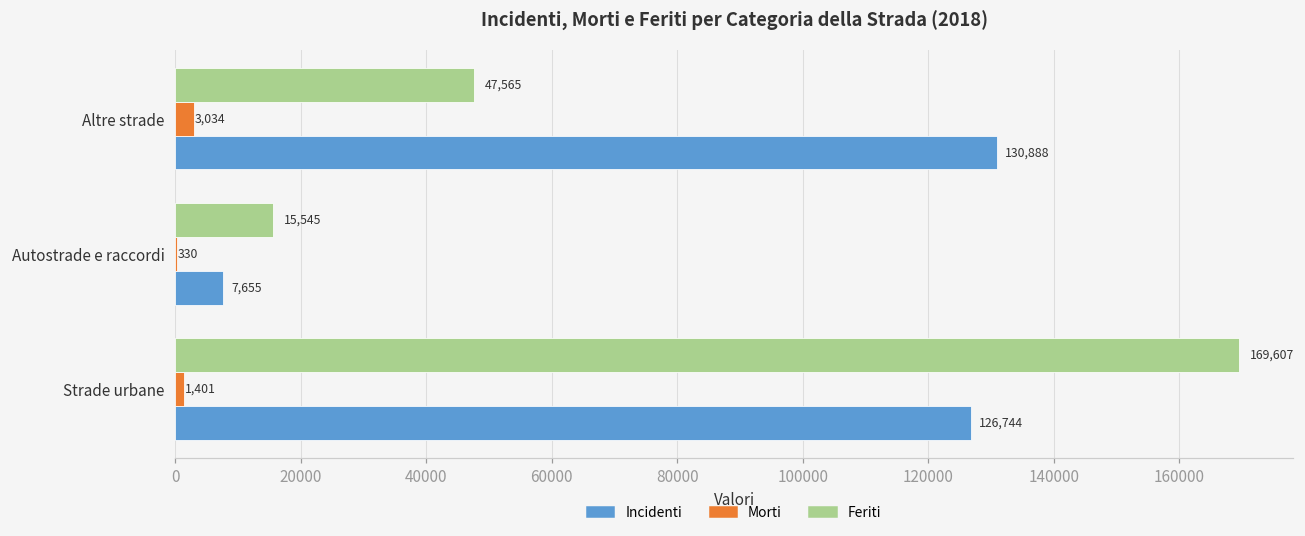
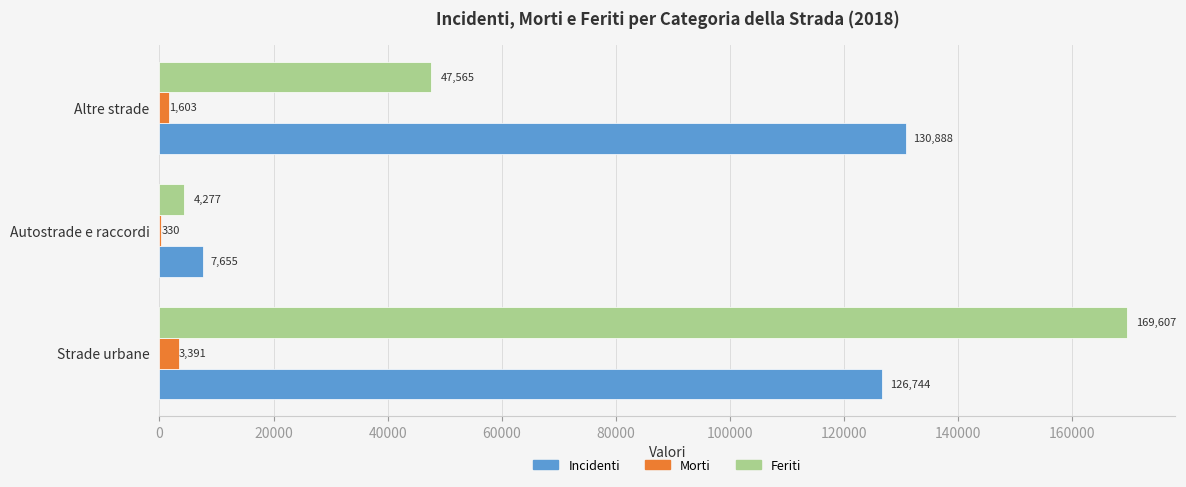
Morti, Altre strade: 3,034 -> 1,603
Feriti, Autostrade e raccordi: 15,545 -> 4,277
Morti, Strade urbane: 1,401 -> 3,391
